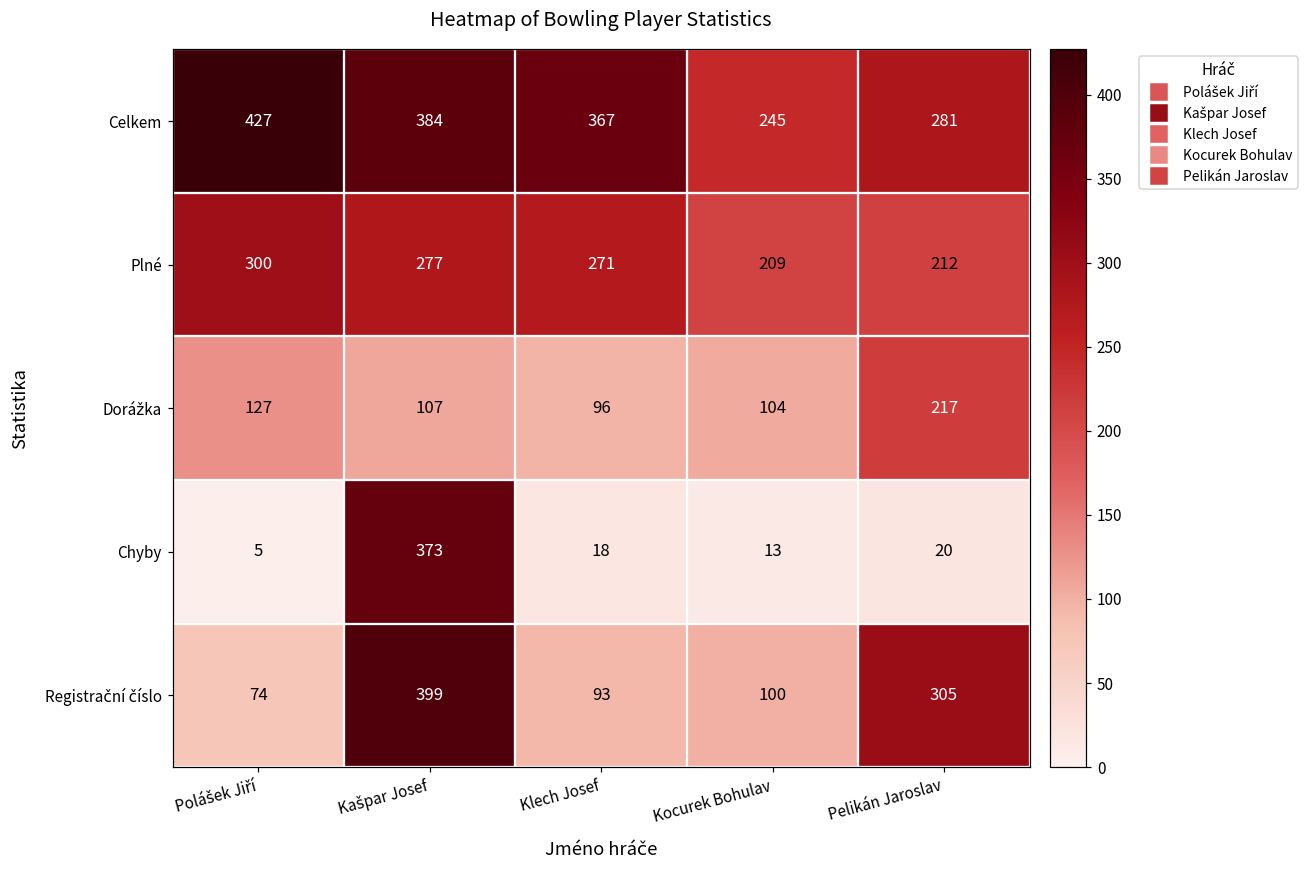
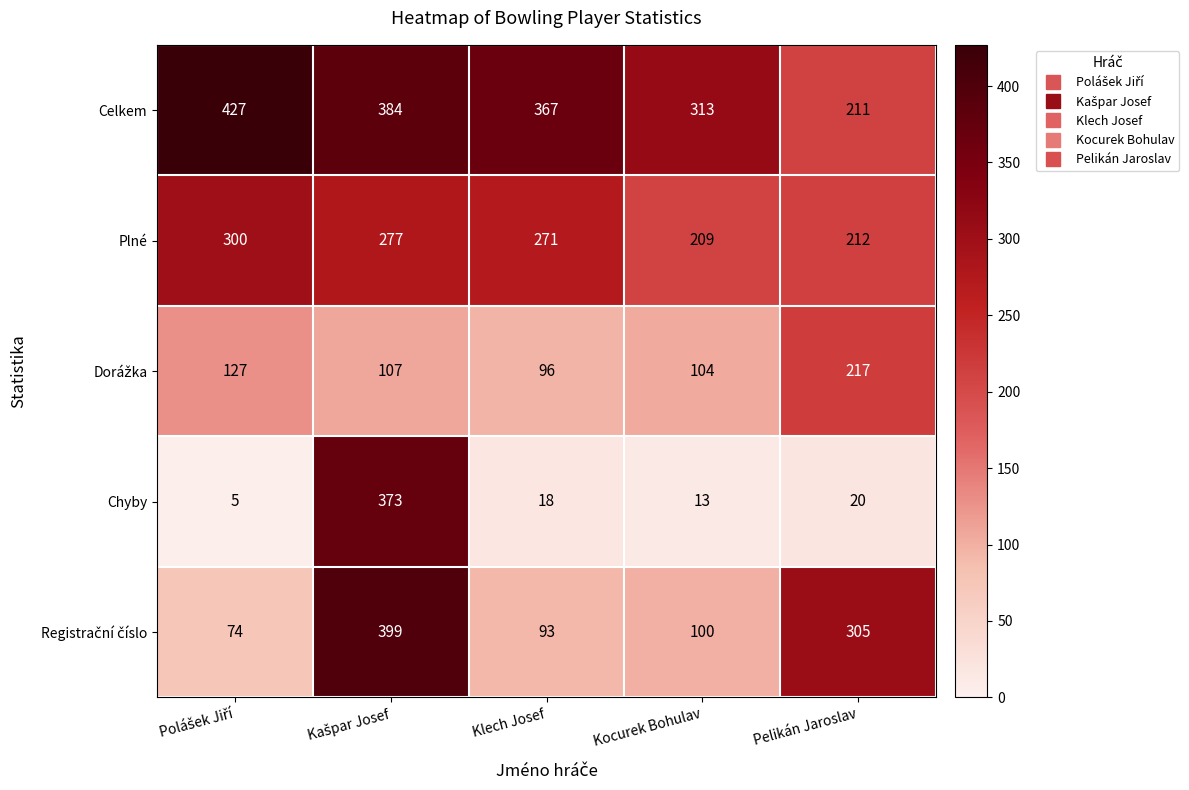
Celkem, Kocurek Bohulav: 245 -> 313
Celkem, Pelikán Jaroslav: 281 -> 211
